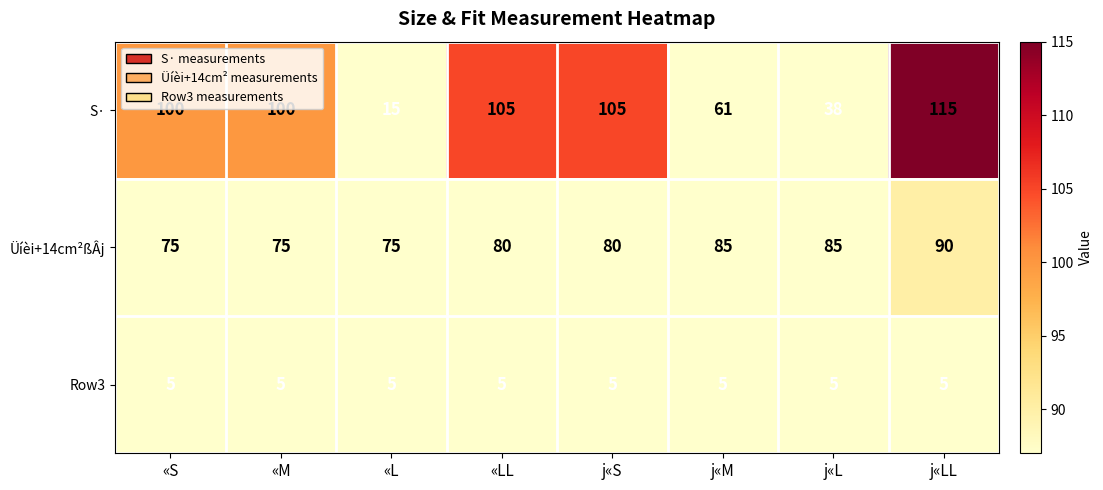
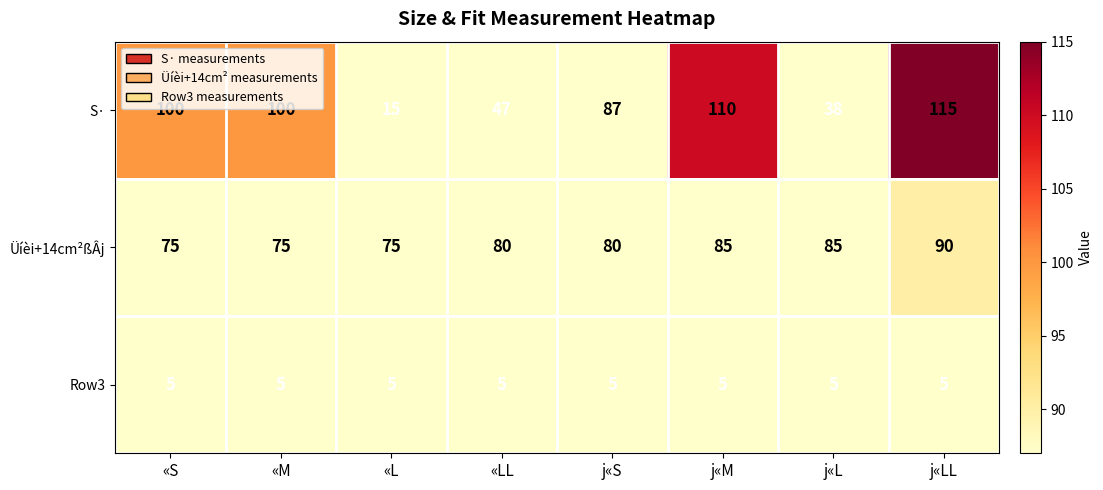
S·, «LL: 105 -> 47
S·, j«S: 105 -> 87
S·, j«M: 61 -> 110
